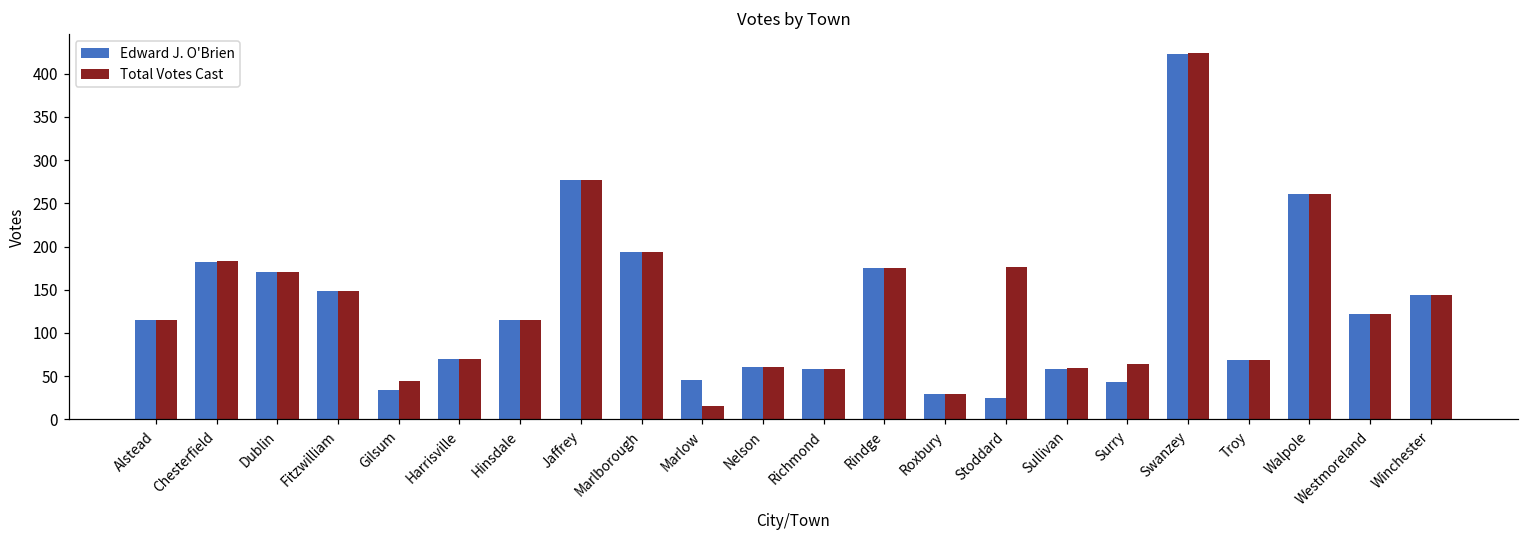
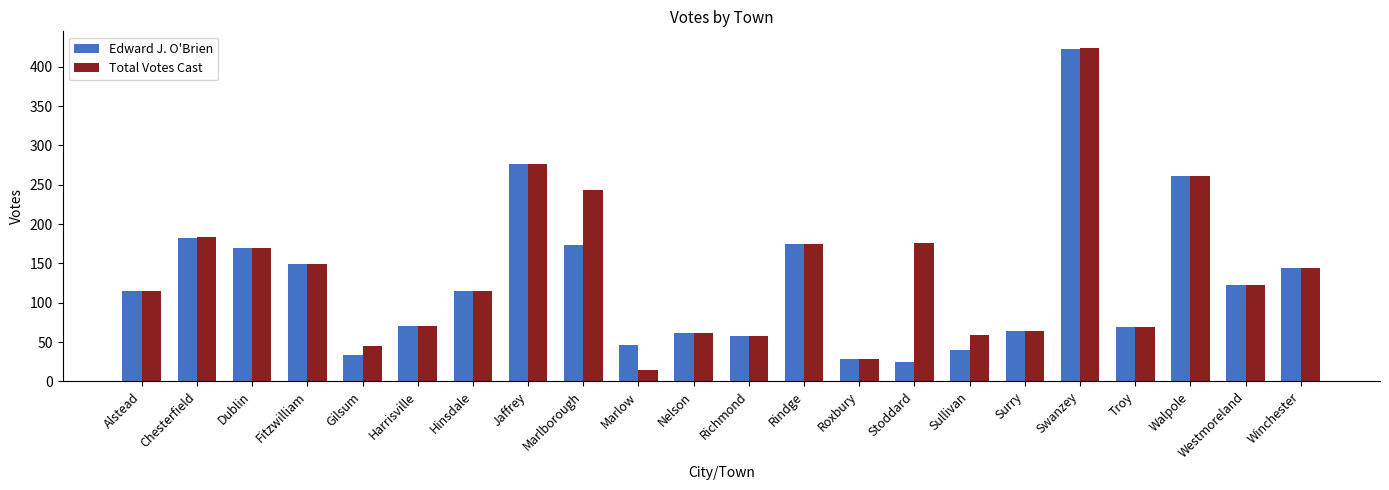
Edward J. O'Brien, Marlborough: 190 -> 170
Total Votes Cast, Marlborough: 190 -> 240
Edward J. O'Brien, Sullivan: 60 -> 40
Edward J. O'Brien, Surry: 40 -> 60
